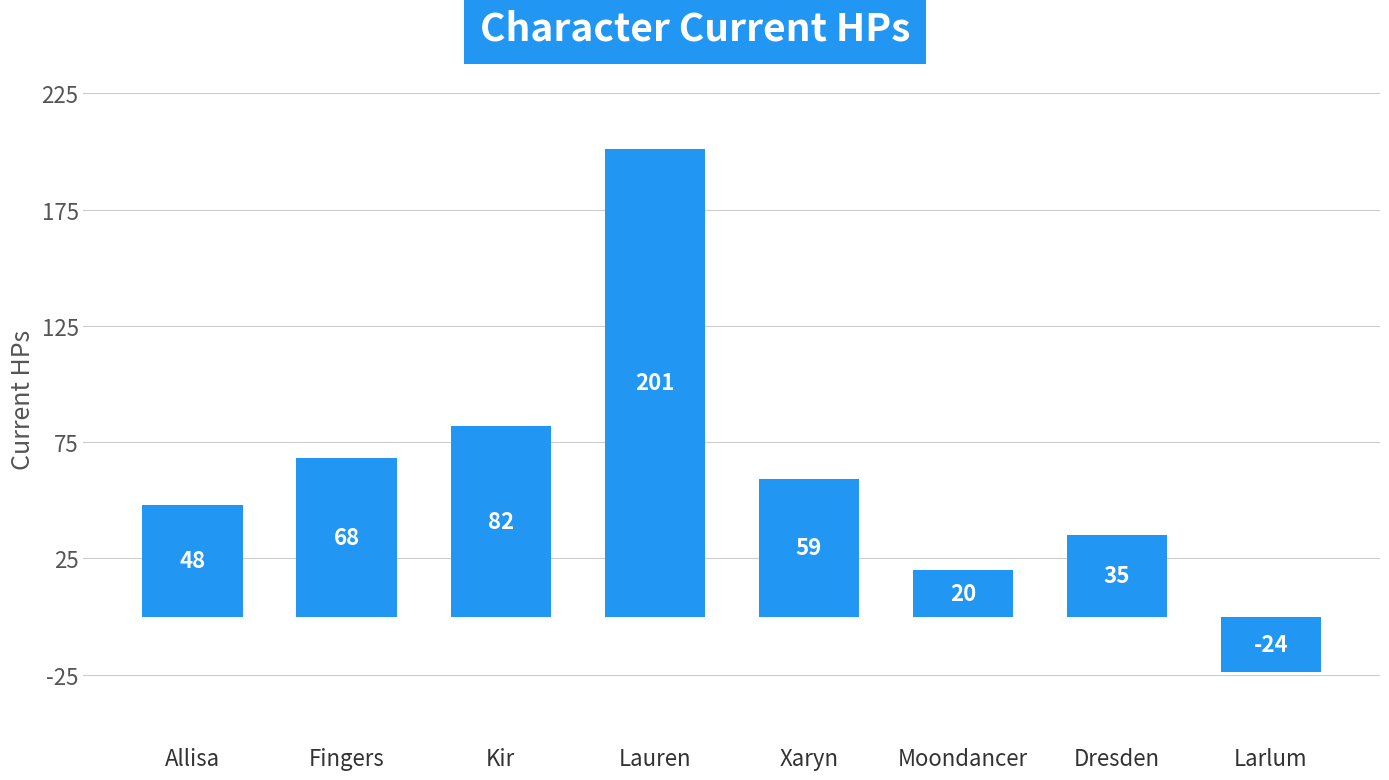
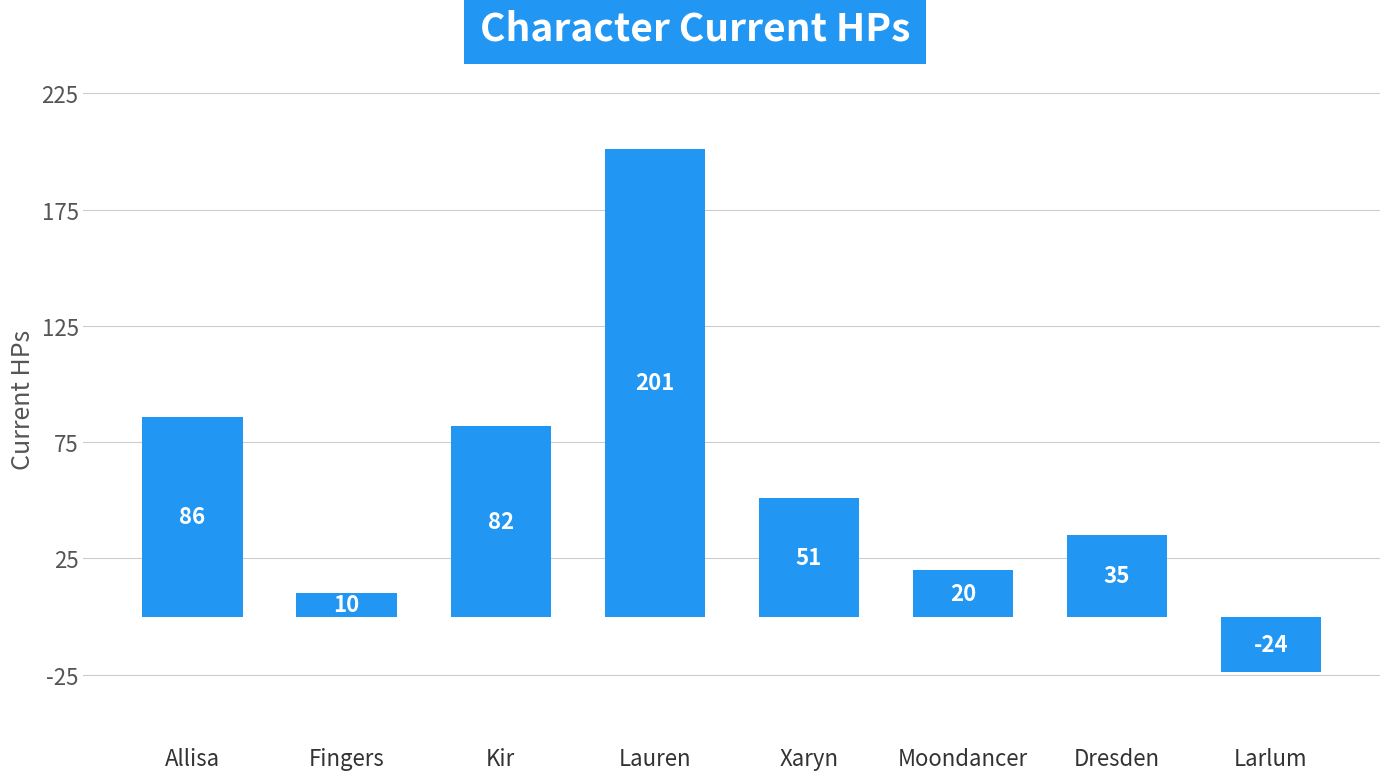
Allisa: 48 -> 86
Fingers: 68 -> 10
Xaryn: 59 -> 51
